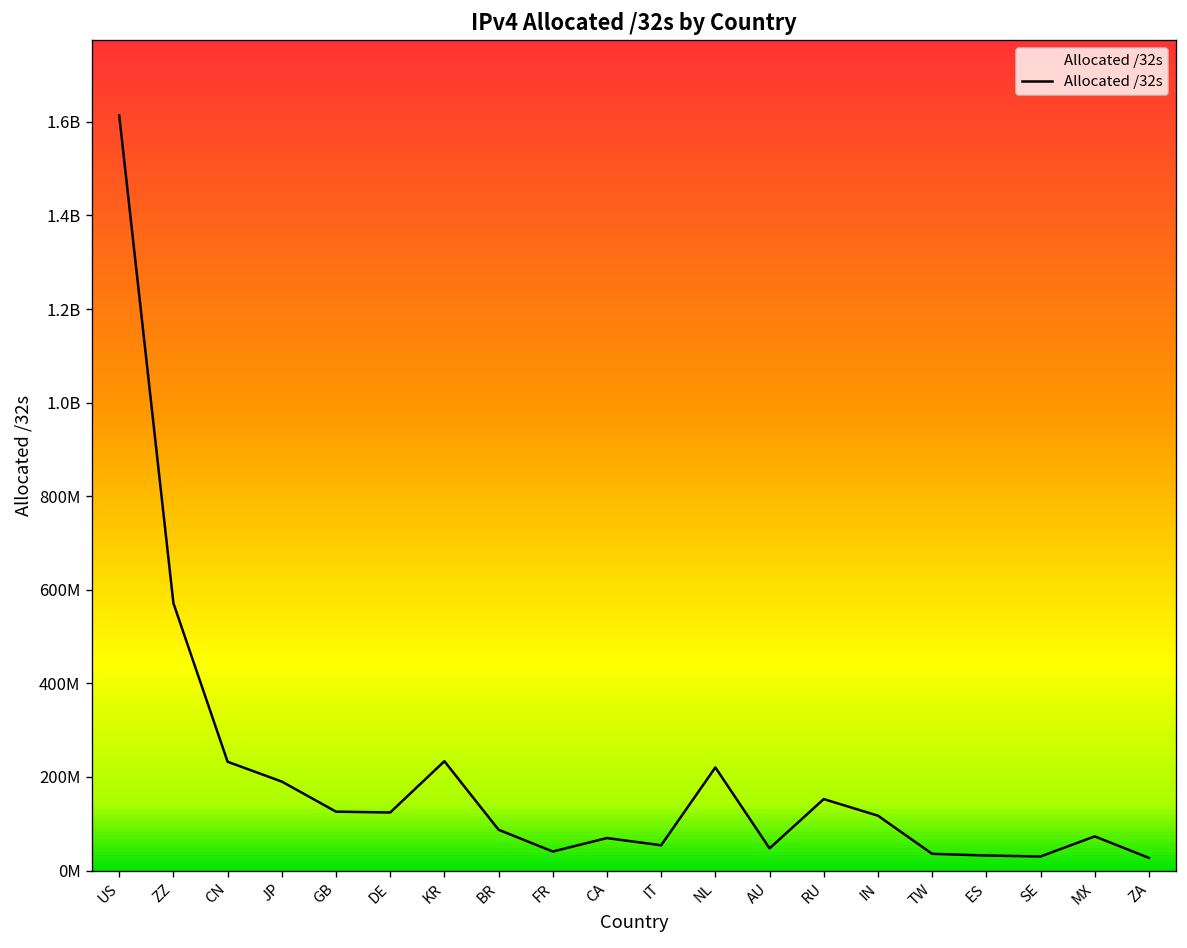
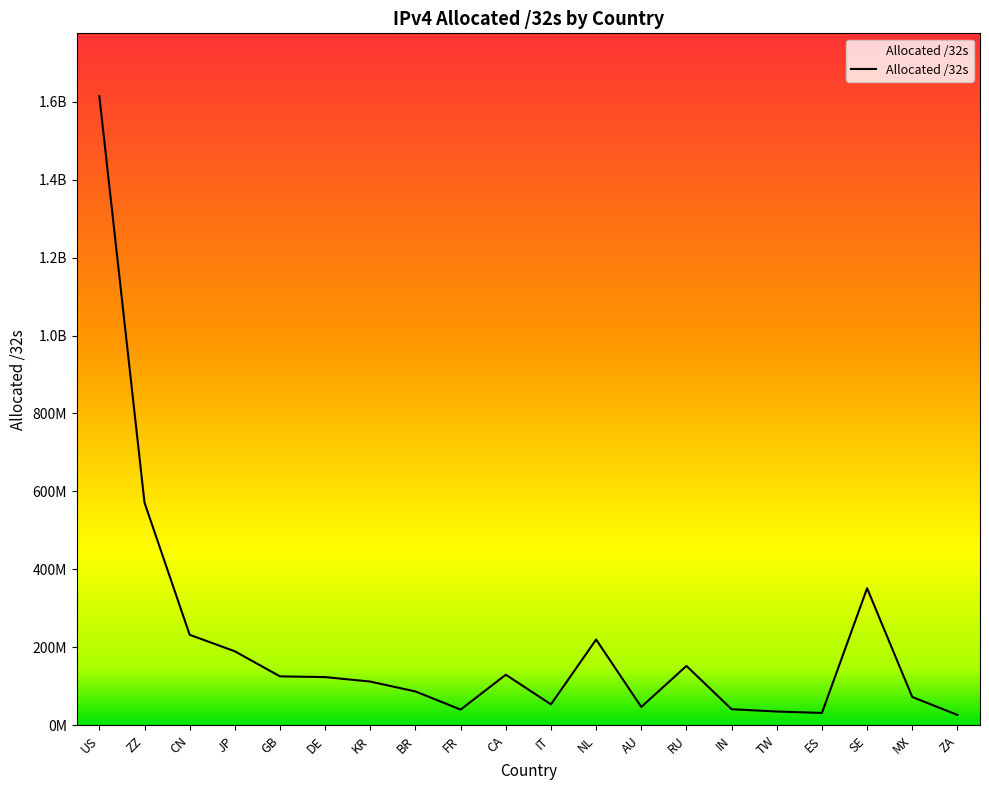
KR: 230000000 -> 110000000
CA: 70000000 -> 130000000
IN: 120000000 -> 40000000
SE: 30000000 -> 350000000
